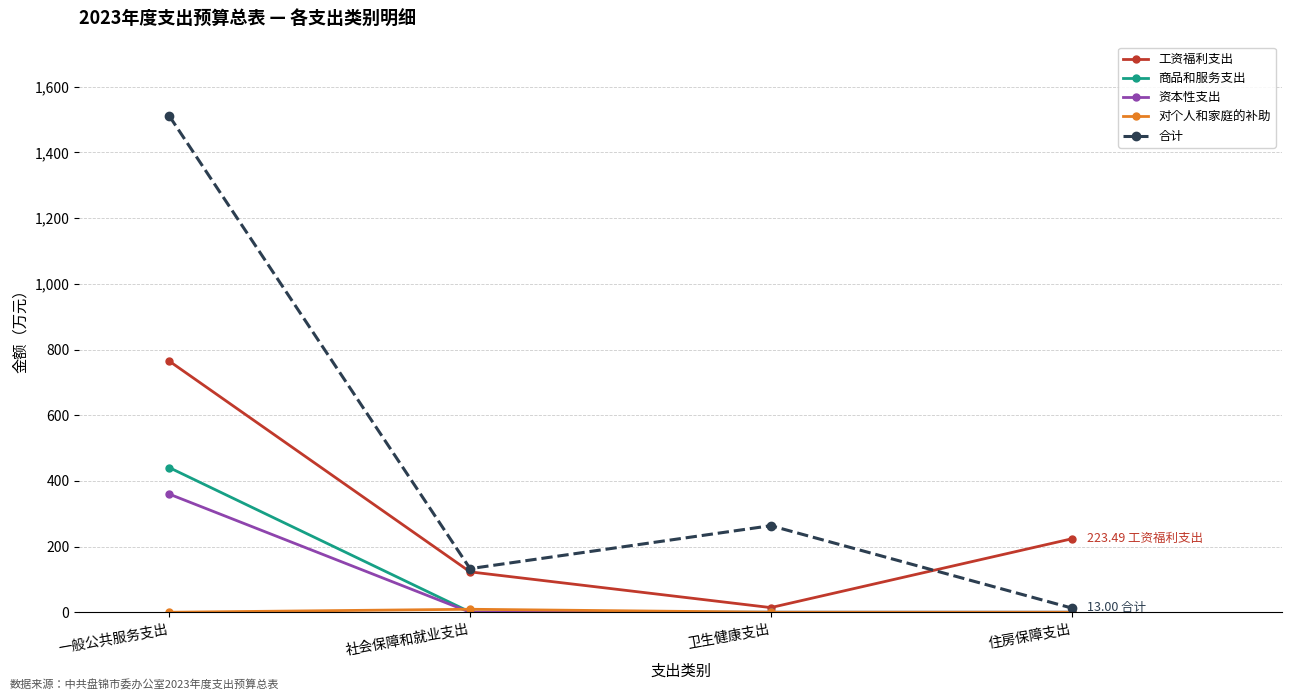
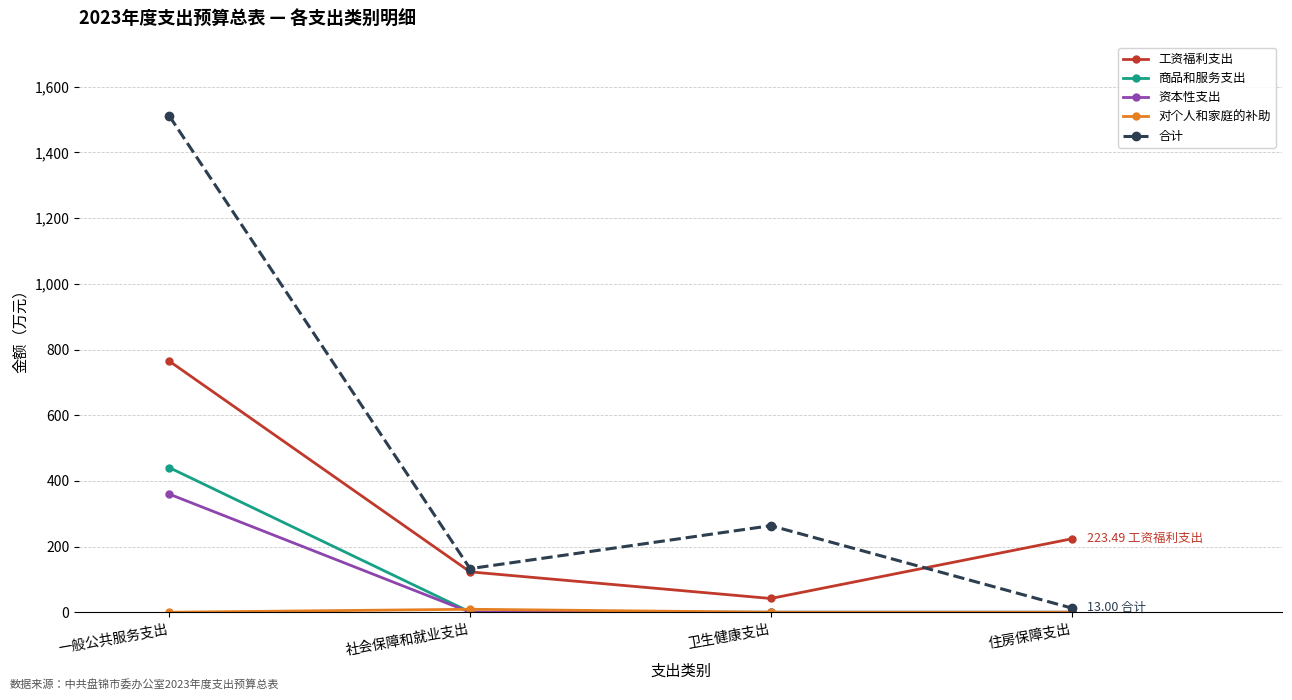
工资福利支出, 卫生健康支出: 10 -> 40
